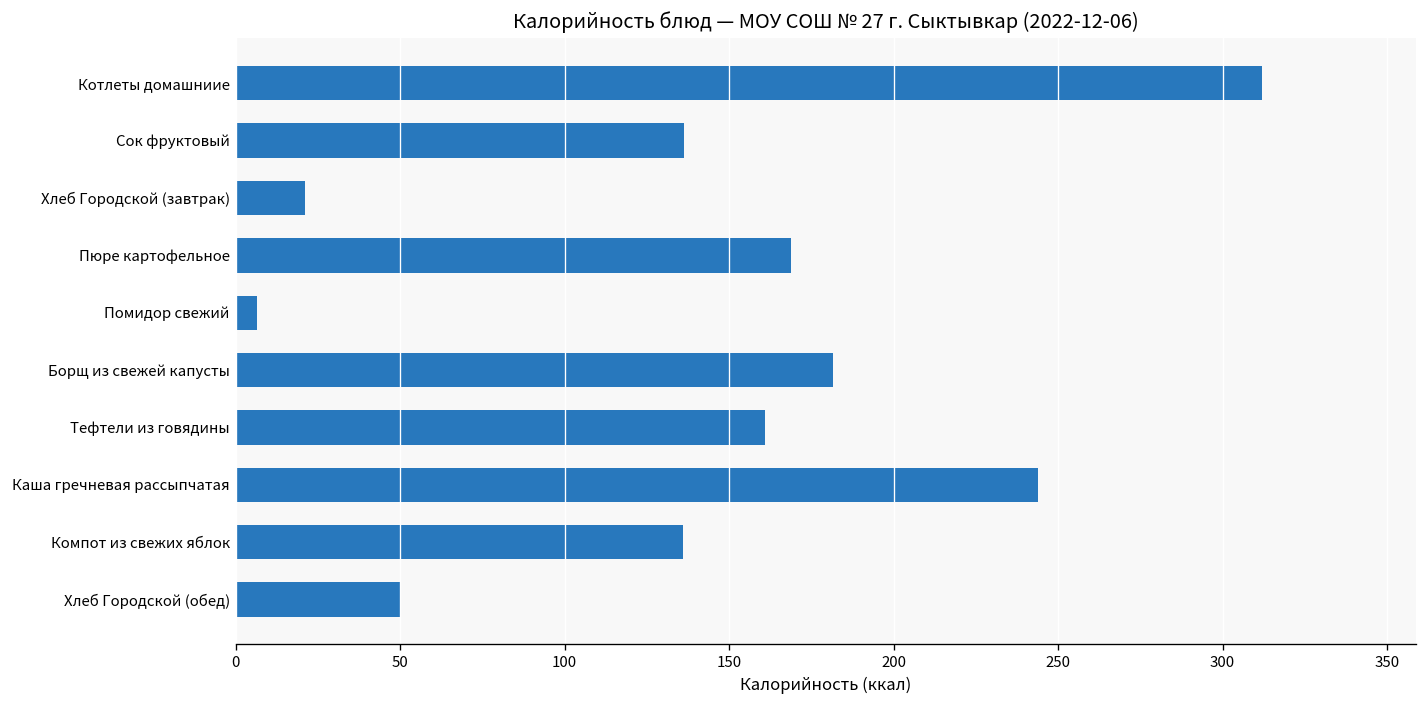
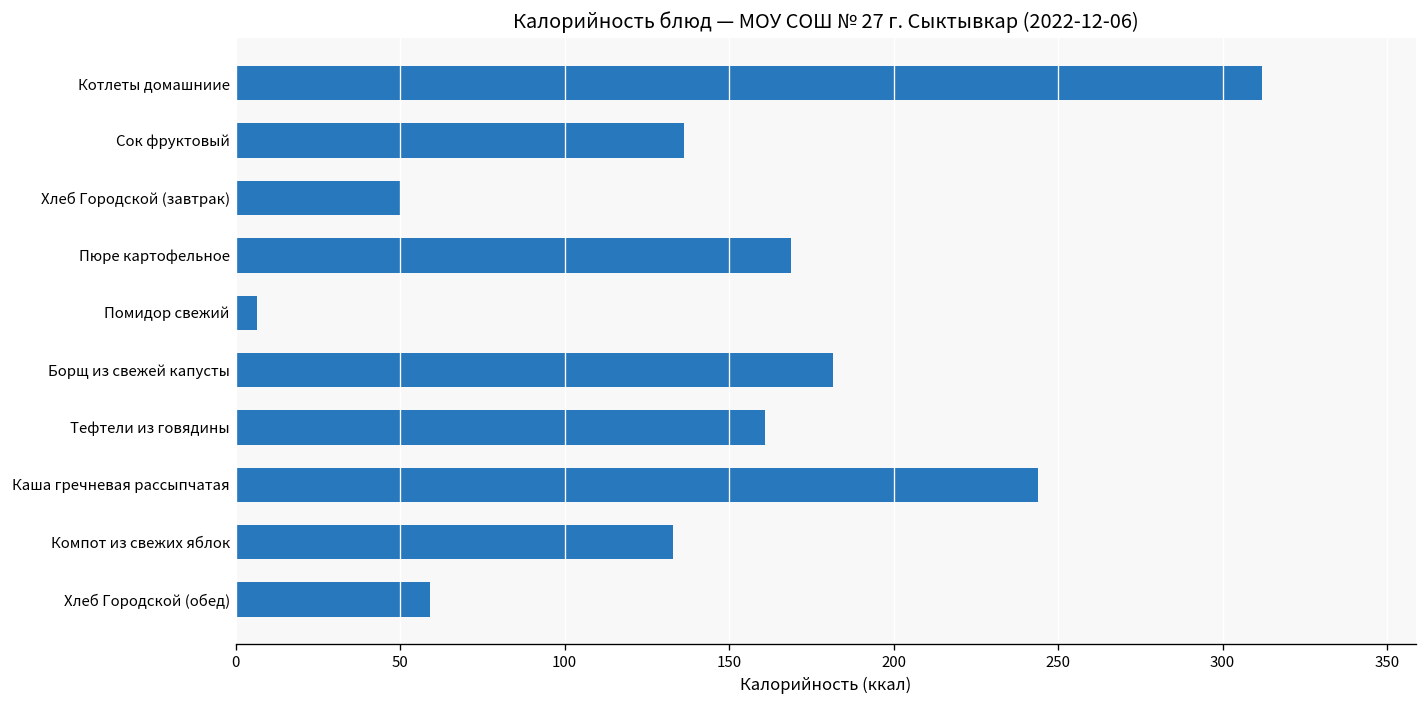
Хлеб Городской (завтрак): 21 -> 50
Компот из свежих яблок: 136 -> 133
Хлеб Городской (обед): 50 -> 59
